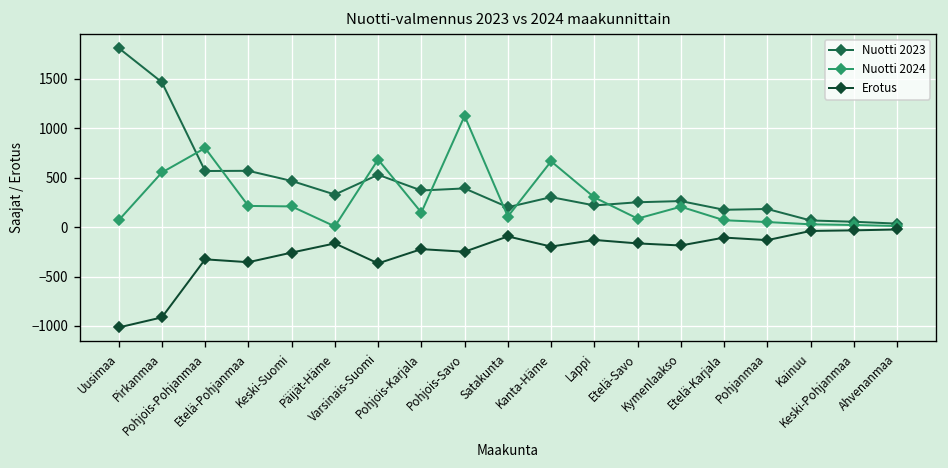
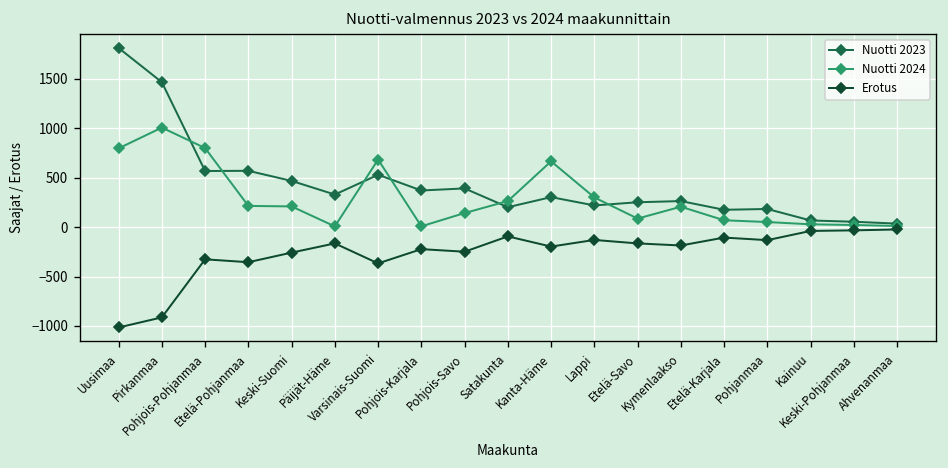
Nuotti 2024, Uusimaa: 100 -> 800
Nuotti 2024, Pirkanmaa: 600 -> 1000
Nuotti 2024, Pohjois-Karjala: 100 -> 0
Nuotti 2024, Pohjois-Savo: 1100 -> 100
Nuotti 2024, Satakunta: 100 -> 300
